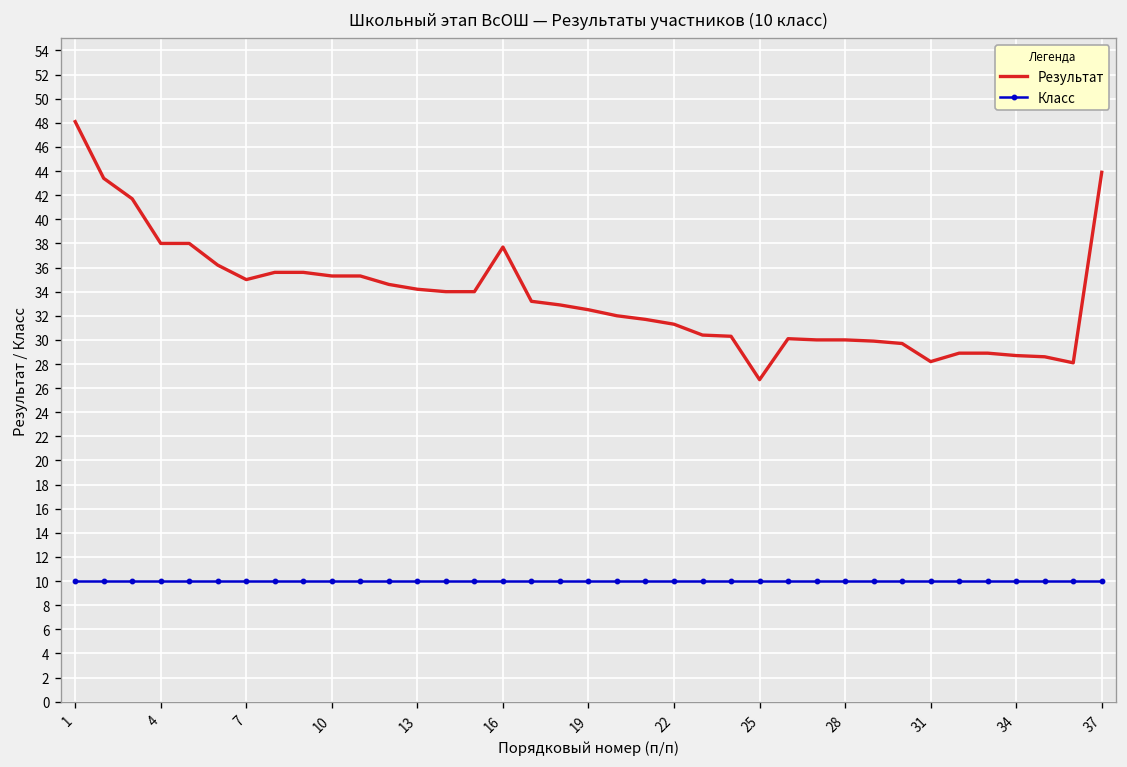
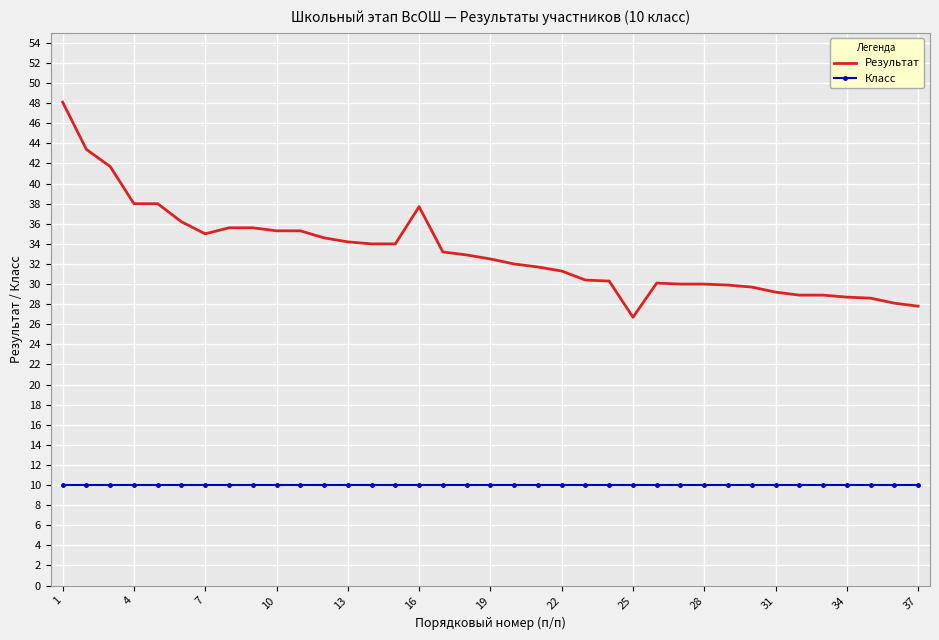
Результат, 31: 28.2 -> 29.2
Результат, 37: 43.9 -> 27.8
